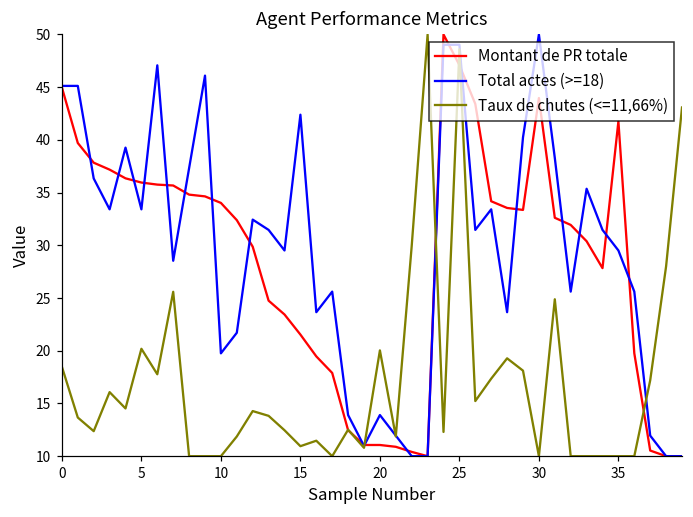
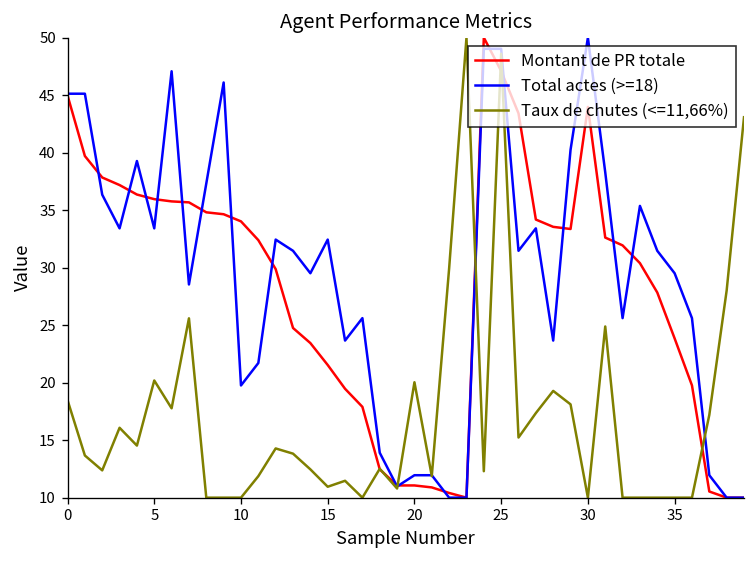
Total actes (>=18), 15: 42 -> 32
Total actes (>=18), 20: 14 -> 12
Montant de PR totale, 35: 42 -> 24
